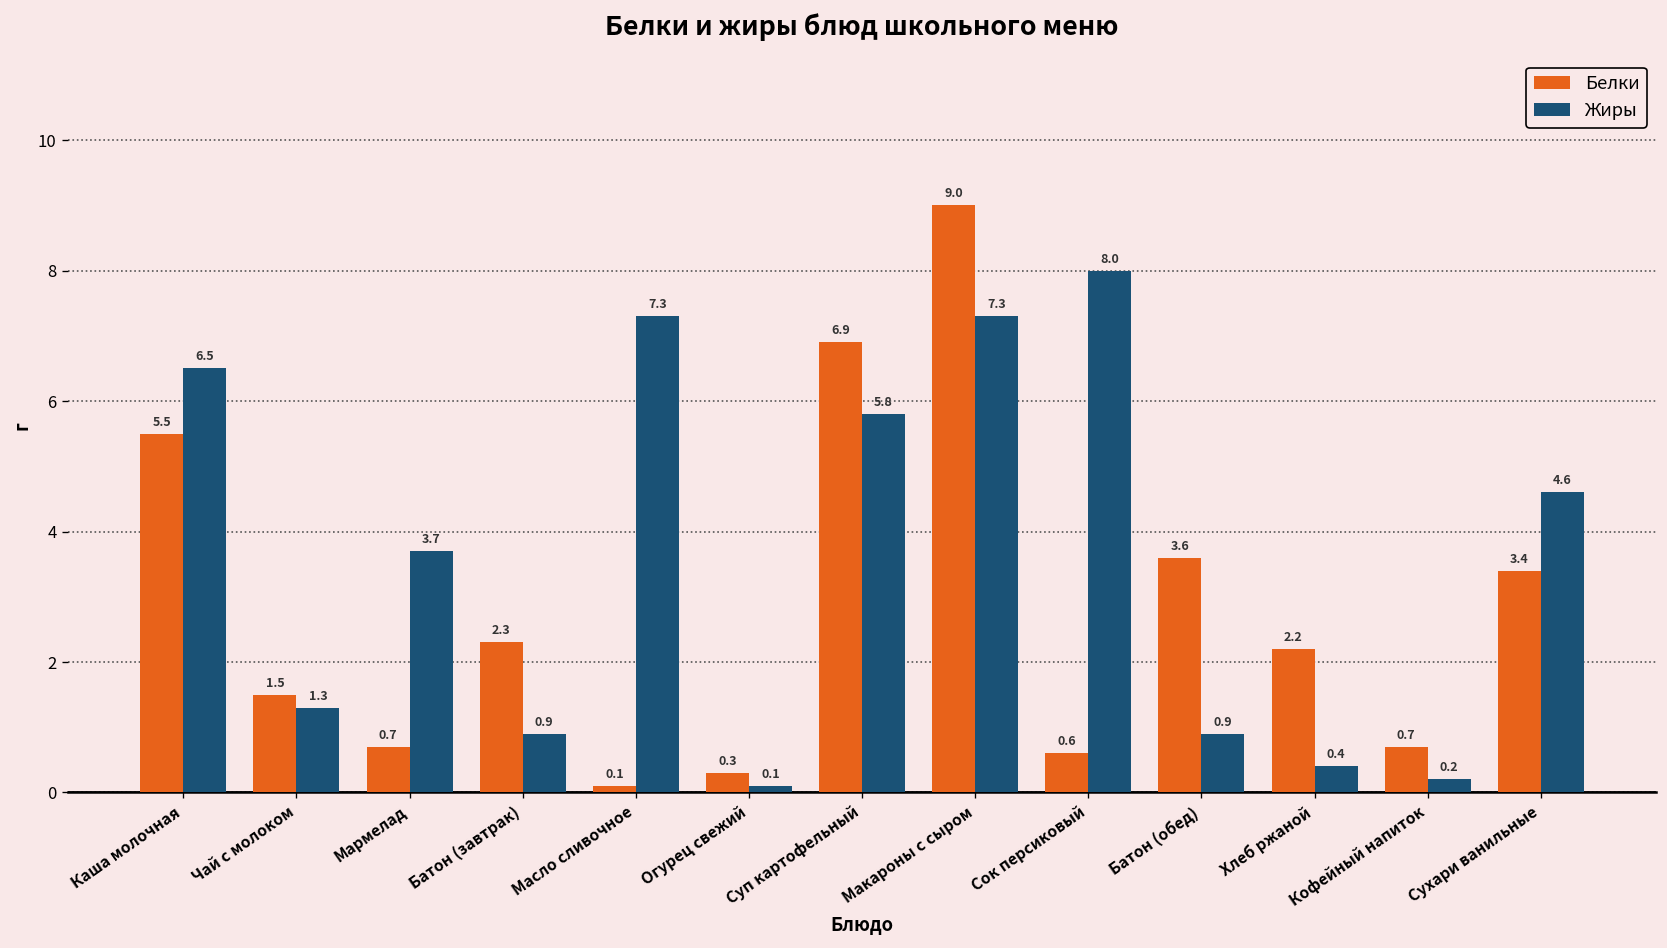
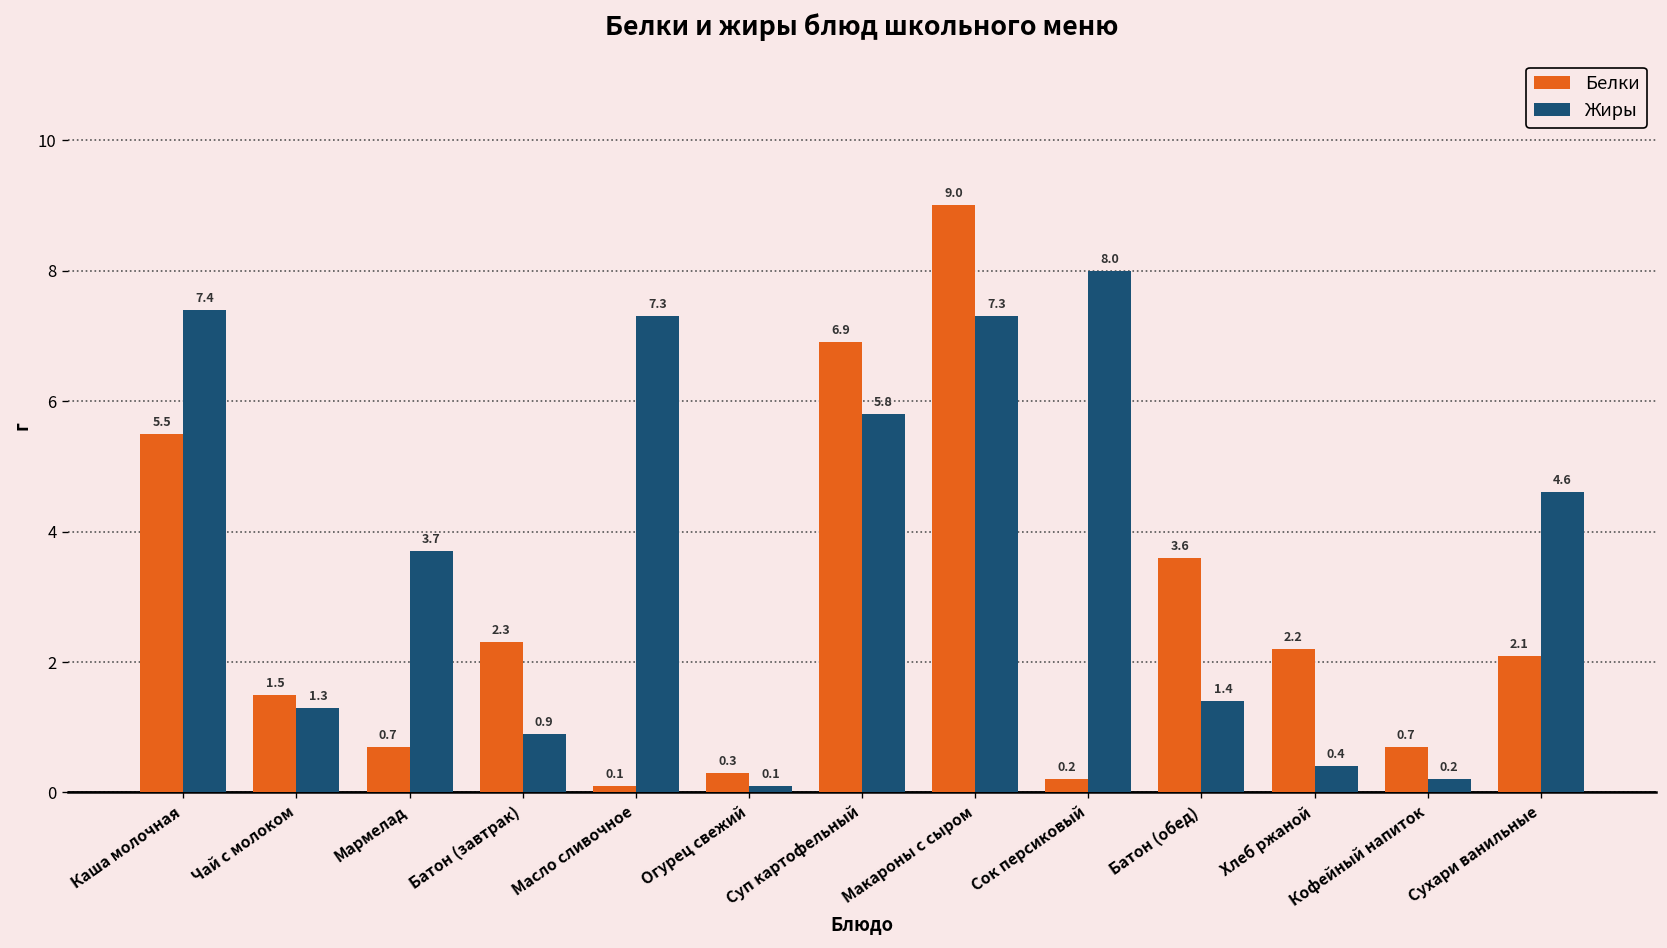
Жиры, Каша молочная: 6.5 -> 7.4
Белки, Сок персиковый: 0.6 -> 0.2
Жиры, Батон (обед): 0.9 -> 1.4
Белки, Сухари ванильные: 3.4 -> 2.1
